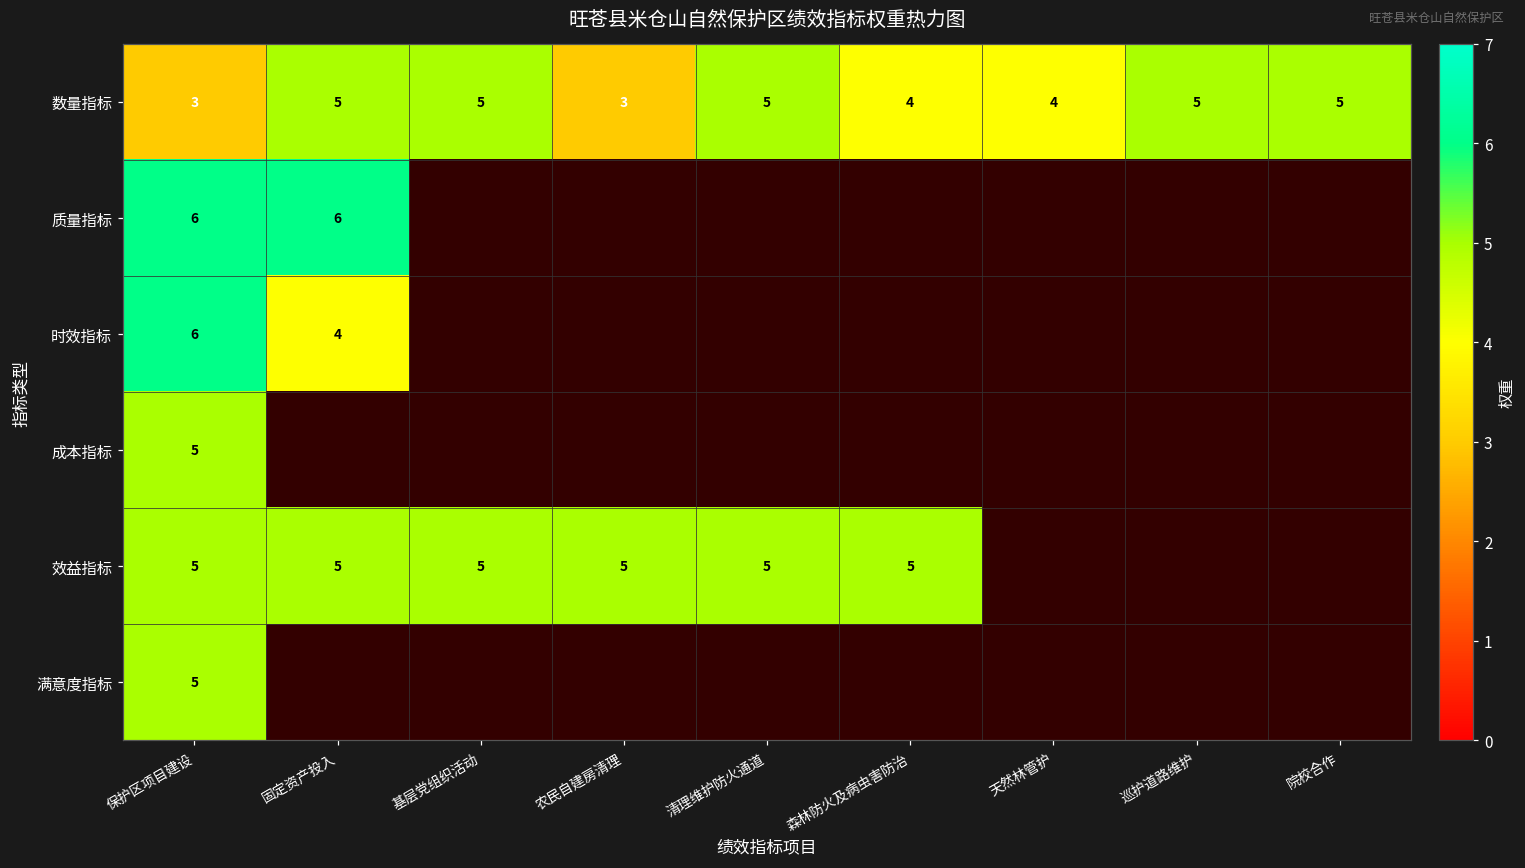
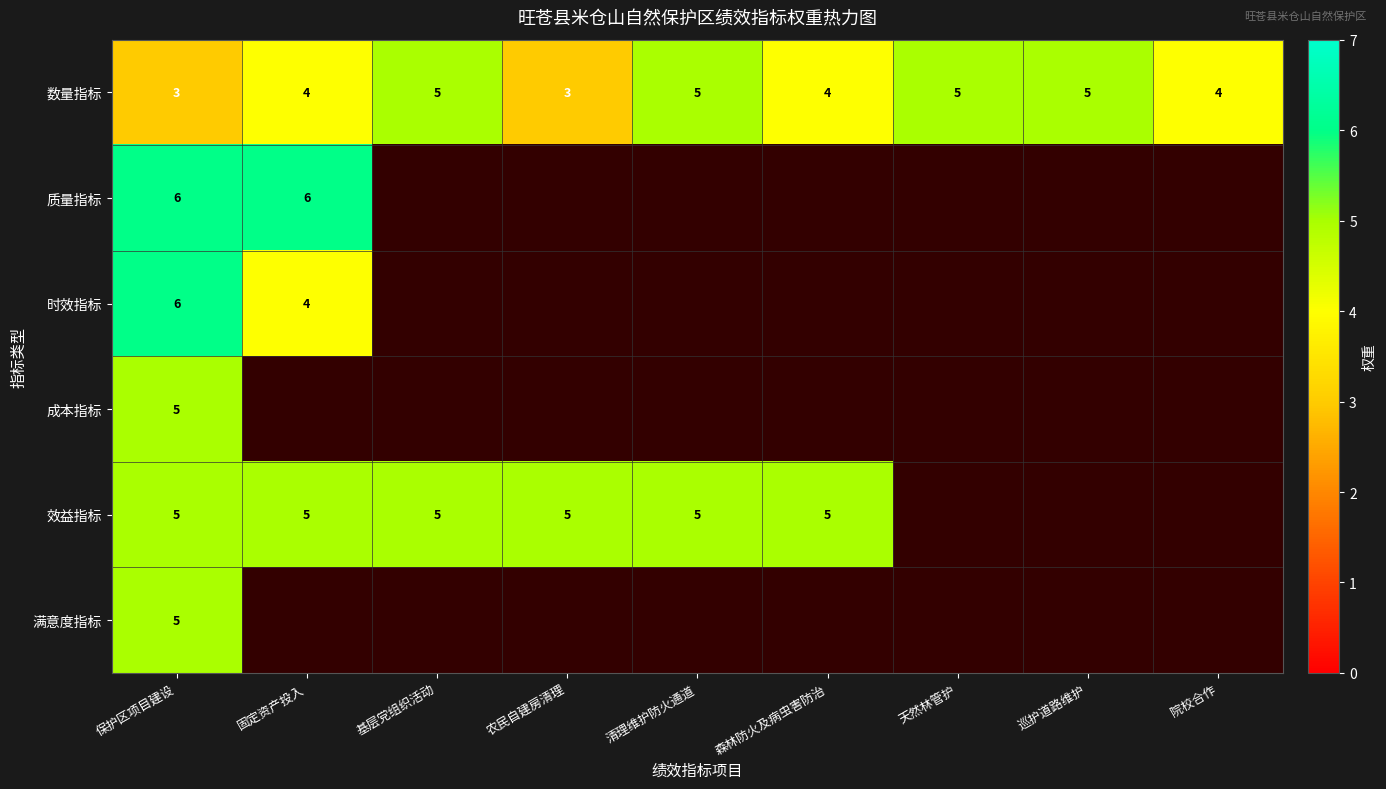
数量指标, 固定资产投入: 5 -> 4
数量指标, 天然林管护: 4 -> 5
数量指标, 院校合作: 5 -> 4
